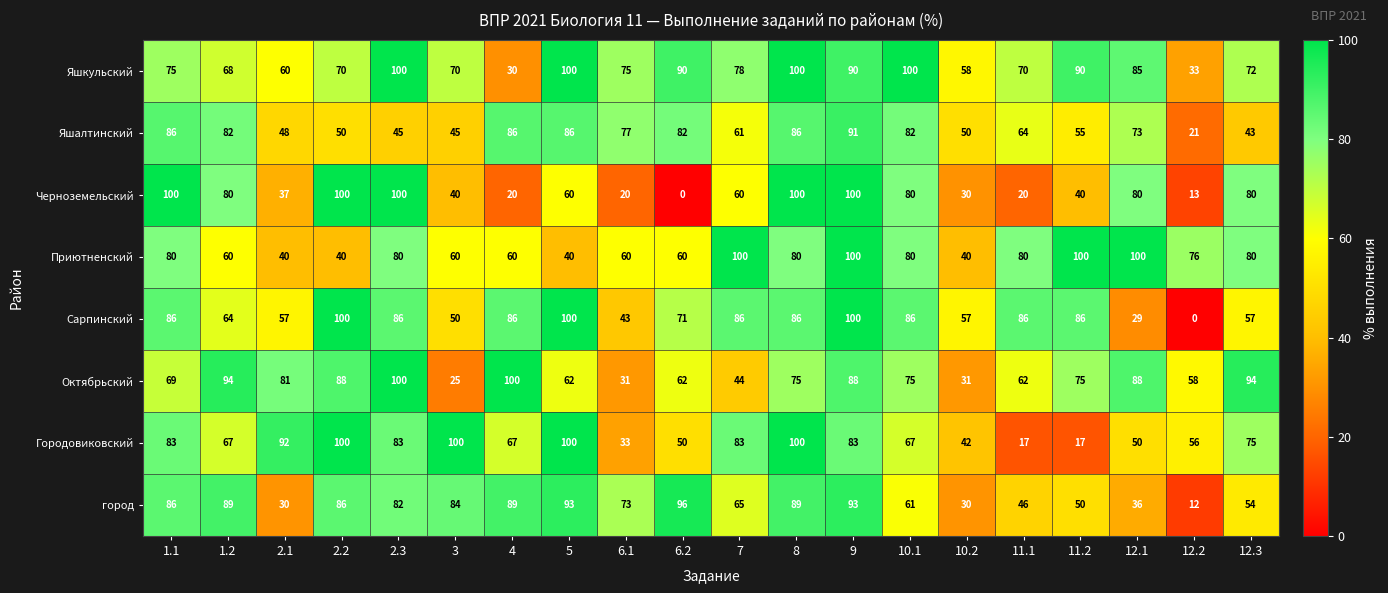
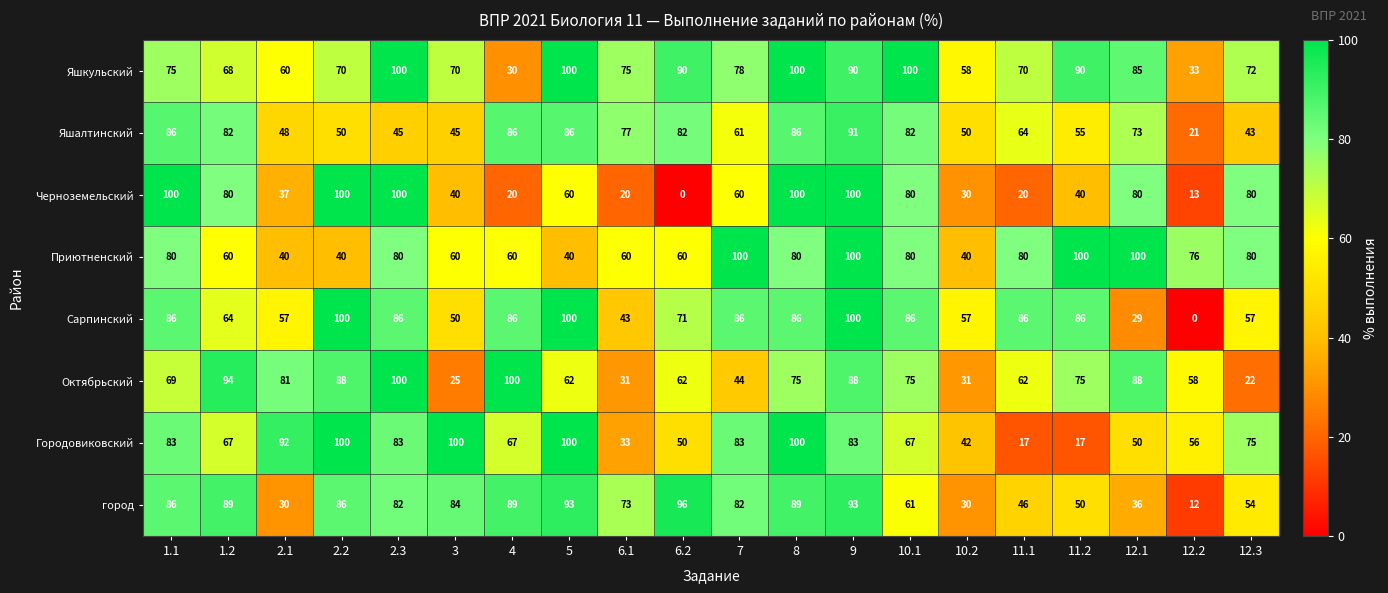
Октябрьский, 12.3: 94 -> 22
город, 7: 65 -> 82
